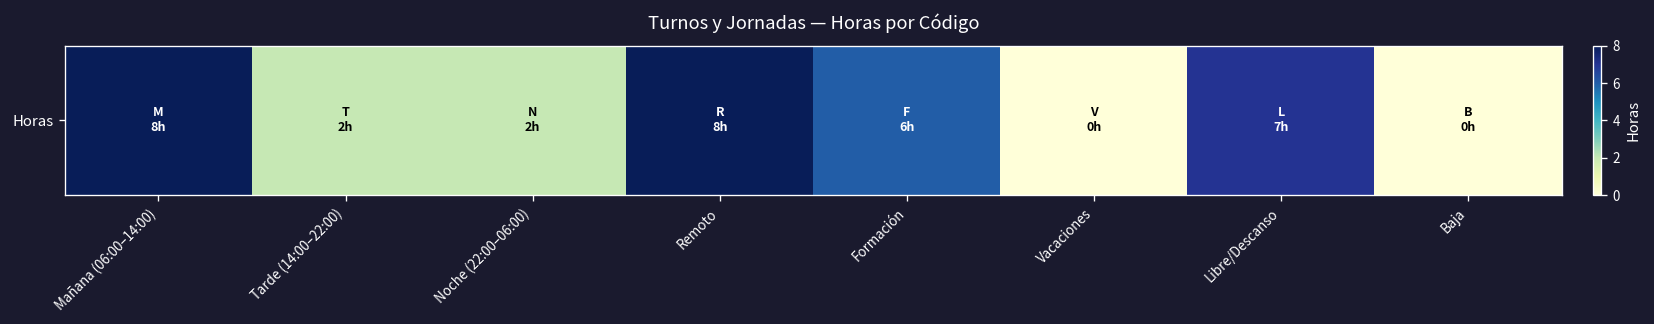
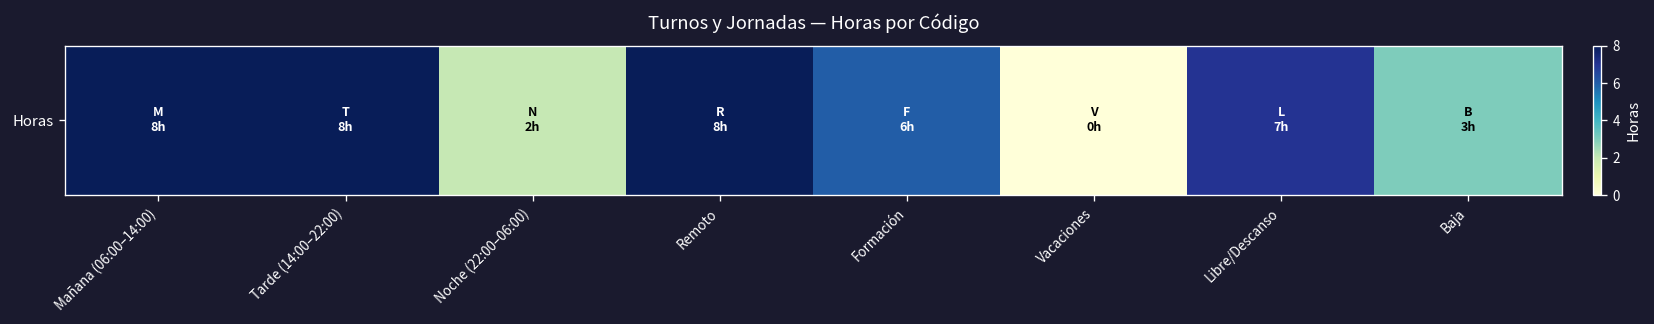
Horas, Tarde (14:00–22:00): 2h -> 8h
Horas, Baja: 0h -> 3h
